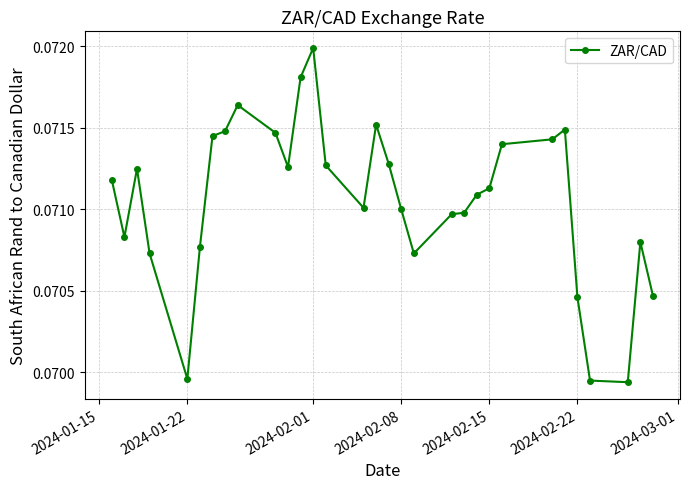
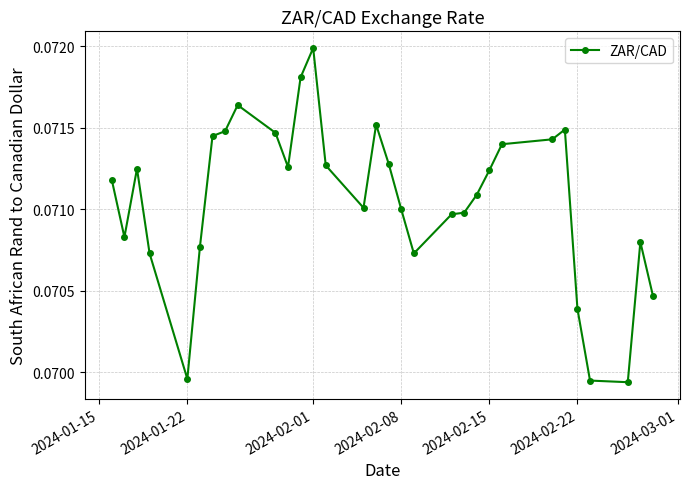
2024-02-15: 0.07113 -> 0.07124
2024-02-22: 0.07046 -> 0.07039
